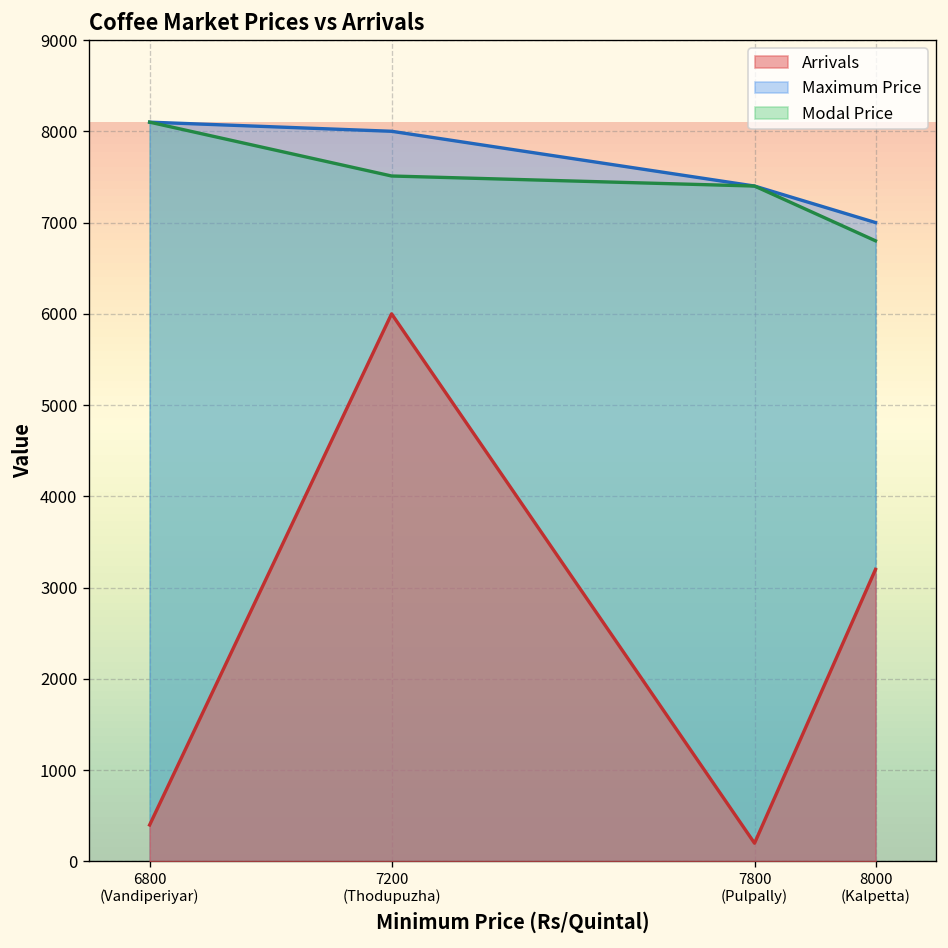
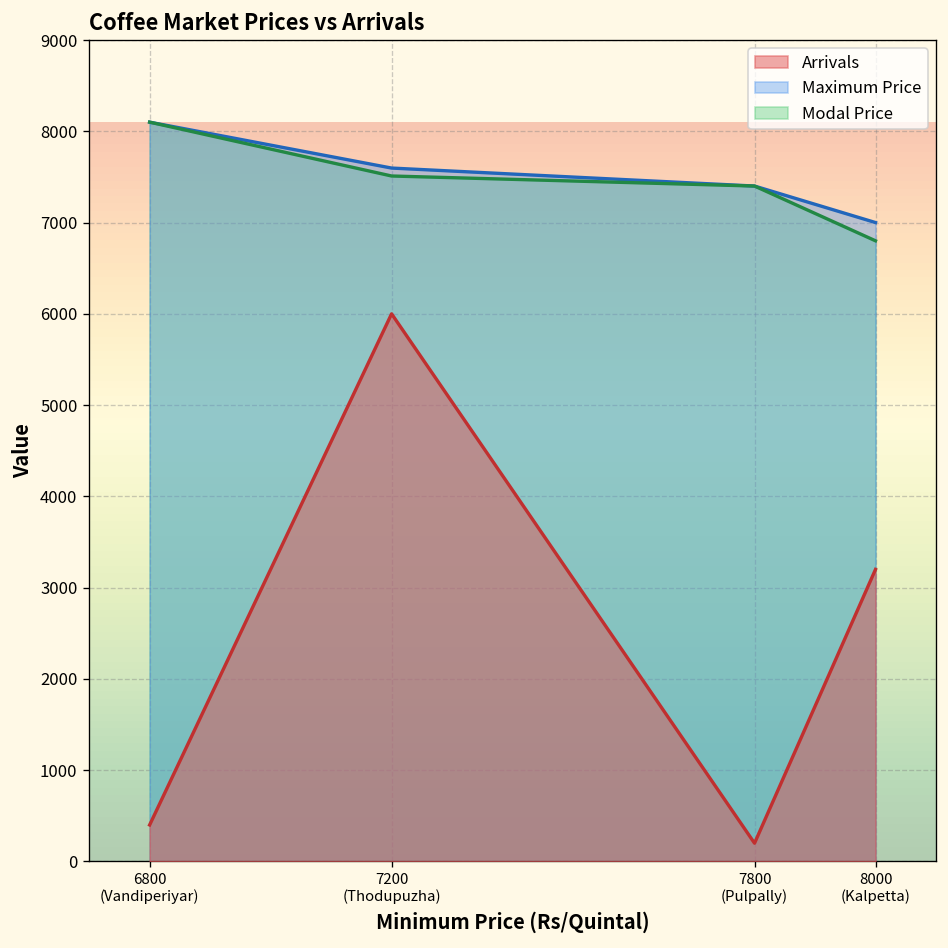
Maximum Price, 7200 (Thodupuzha): 8000 -> 7600
